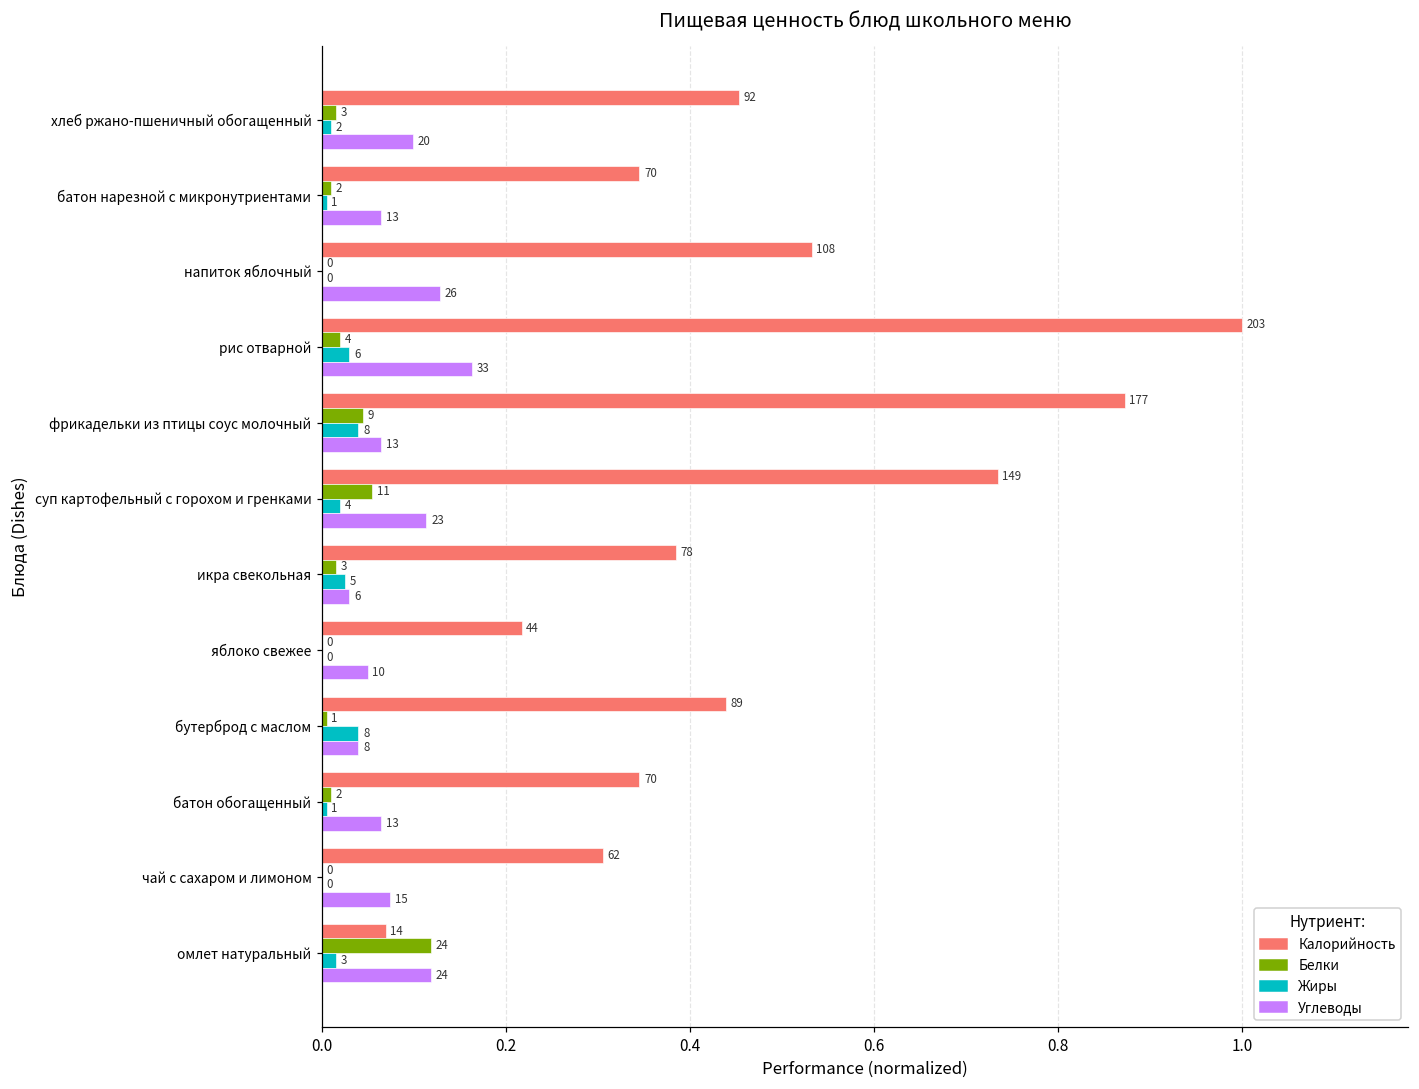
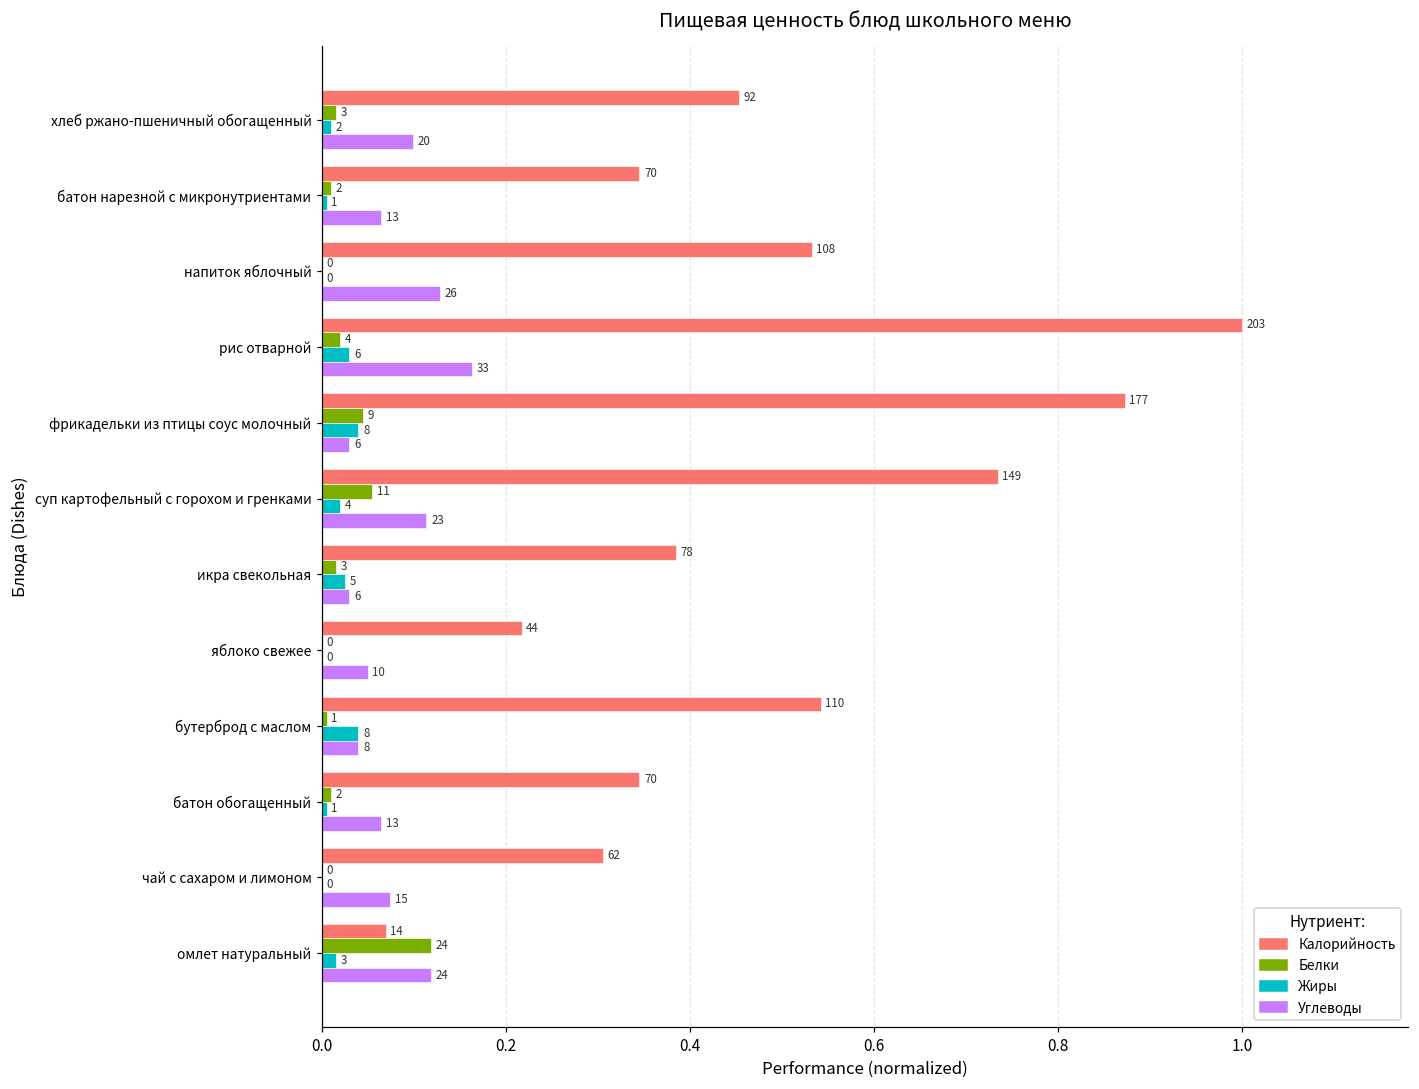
Углеводы, фрикадельки из птицы соус молочный: 13 -> 6
Калорийность, бутерброд с маслом: 89 -> 110
